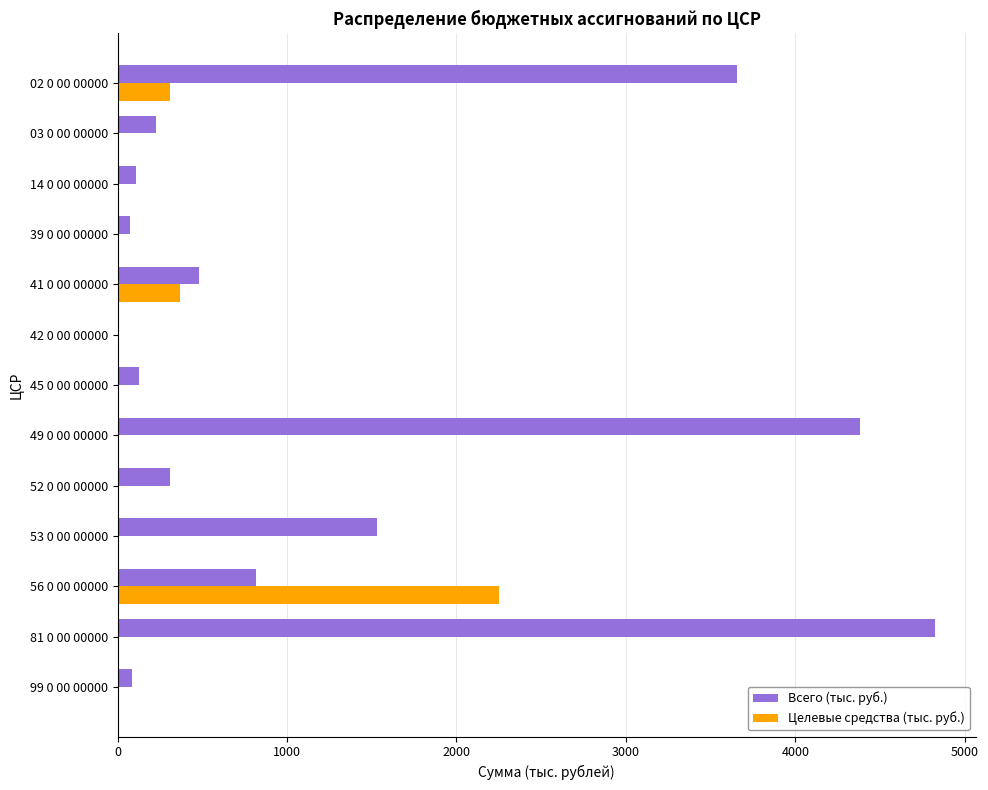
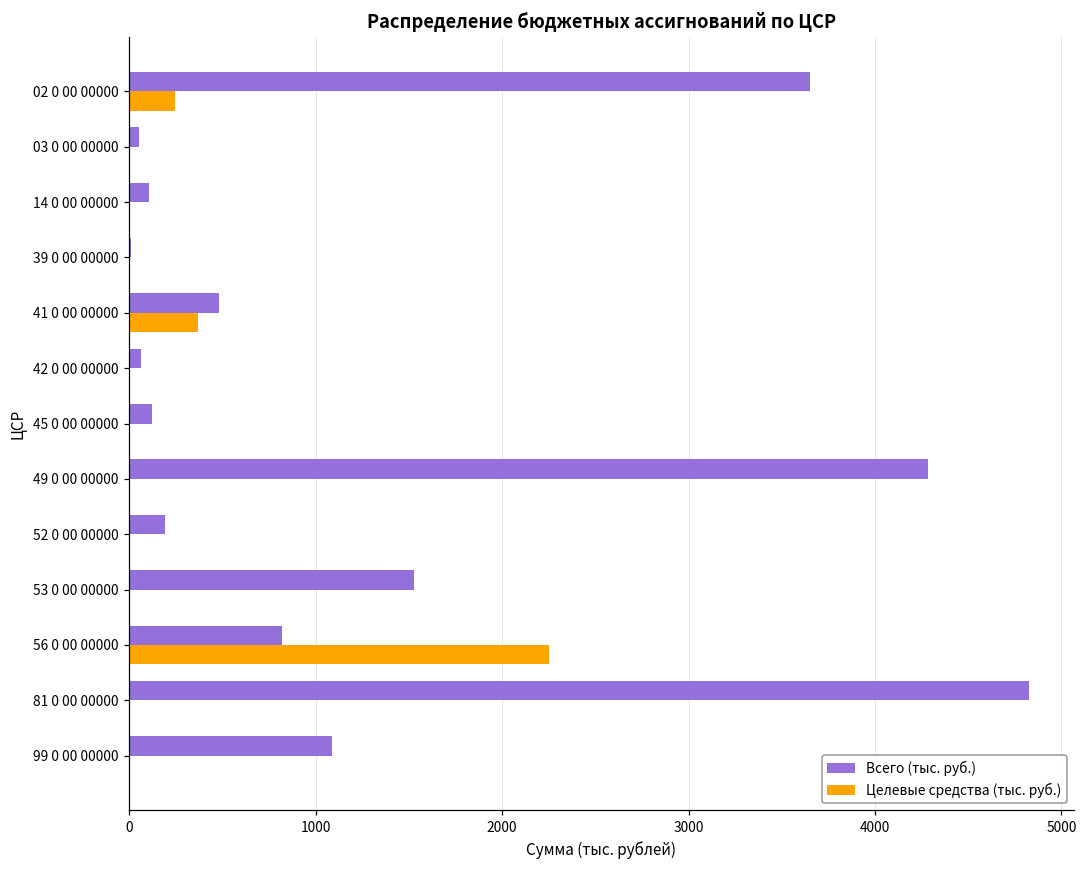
Целевые средства (тыс. руб.), 02 0 00 00000: 310 -> 250
Всего (тыс. руб.), 03 0 00 00000: 230 -> 50
Всего (тыс. руб.), 39 0 00 00000: 70 -> 10
Всего (тыс. руб.), 42 0 00 00000: 0 -> 60
Всего (тыс. руб.), 49 0 00 00000: 4380 -> 4290
Всего (тыс. руб.), 52 0 00 00000: 310 -> 190
Всего (тыс. руб.), 99 0 00 00000: 80 -> 1090
